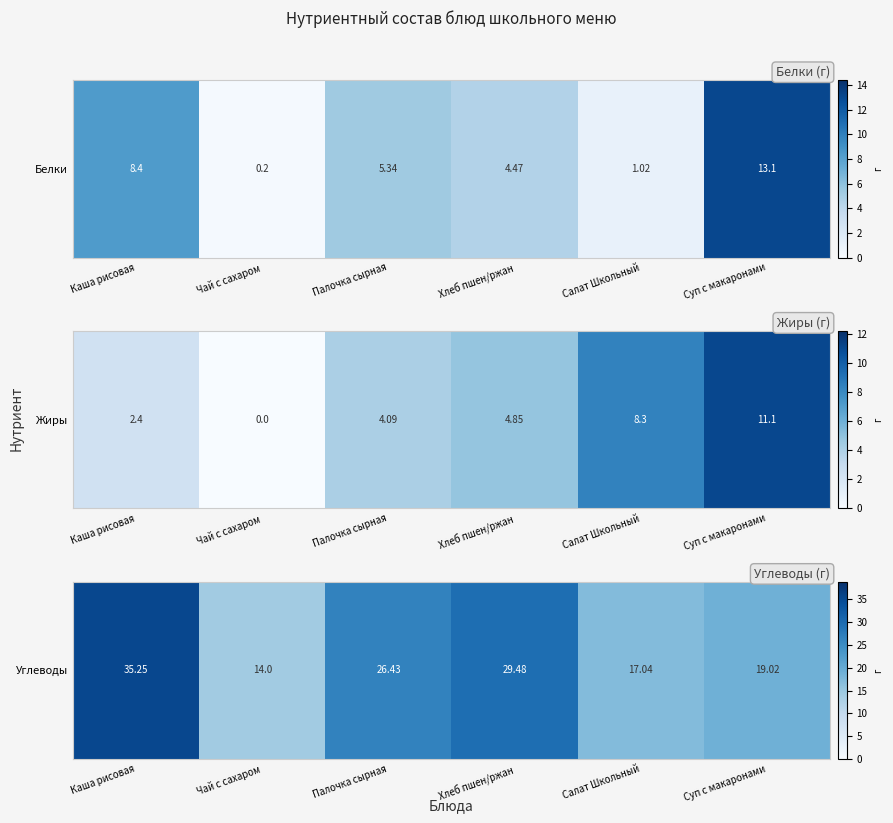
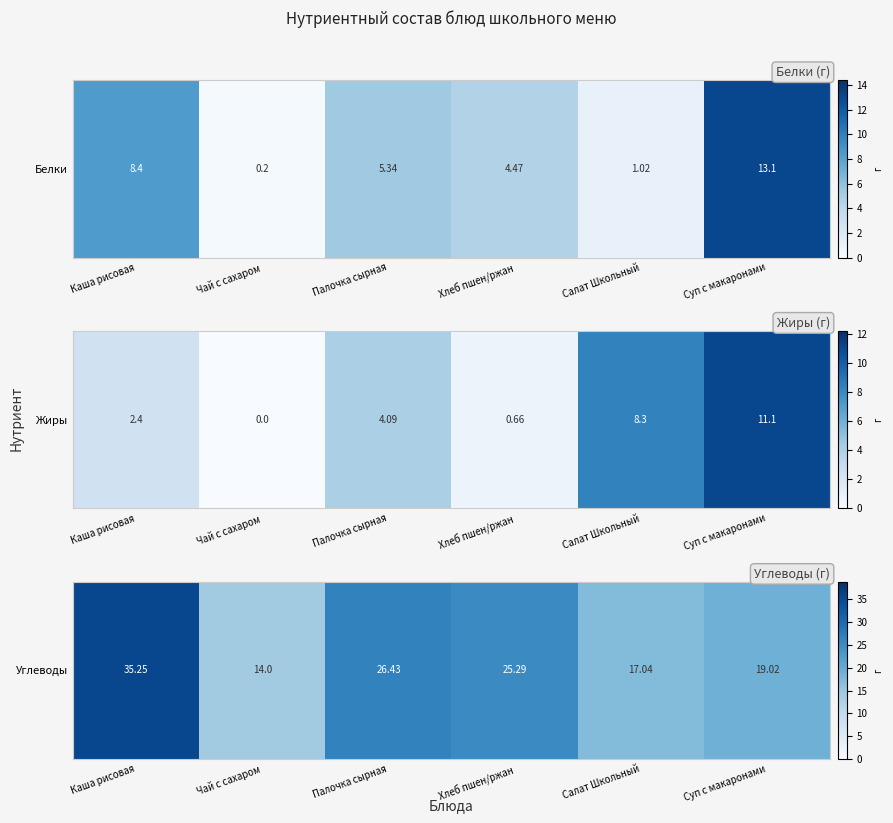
Жиры (г), Жиры, Хлеб пшен/ржан: 4.85 -> 0.66
Углеводы (г), Углеводы, Хлеб пшен/ржан: 29.48 -> 25.29
